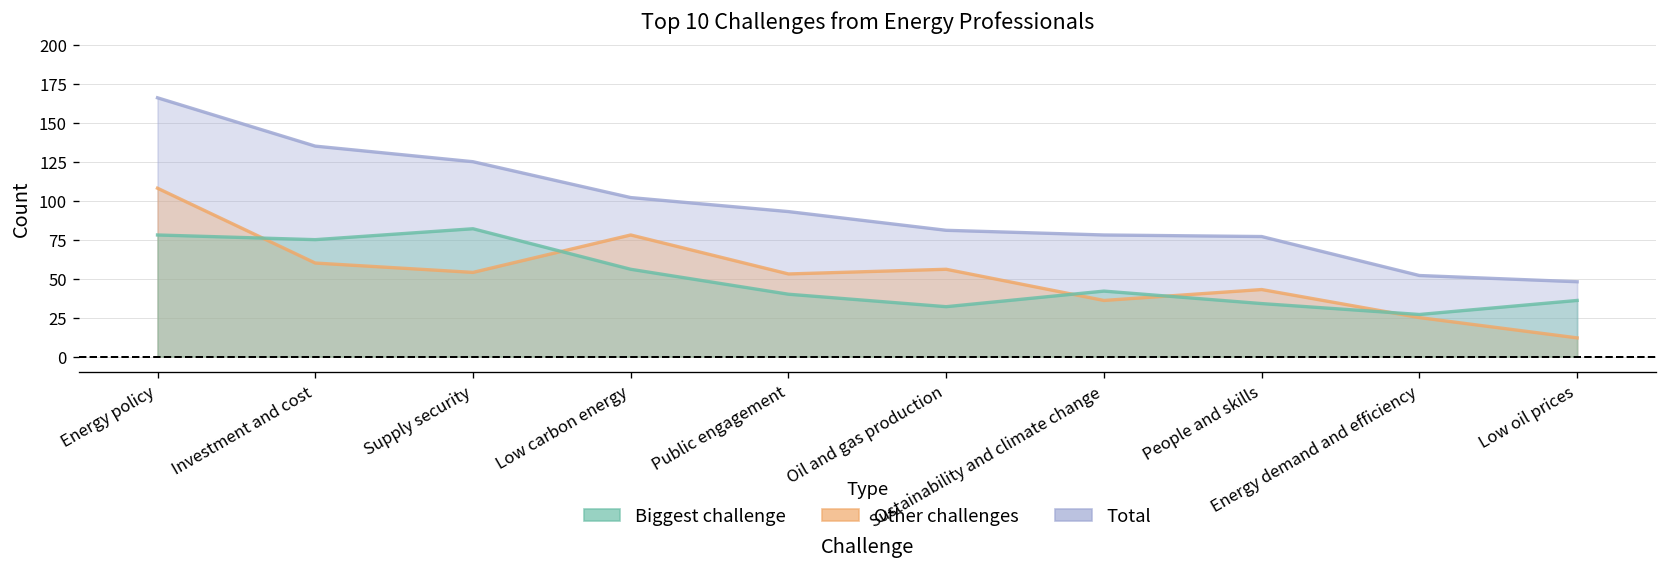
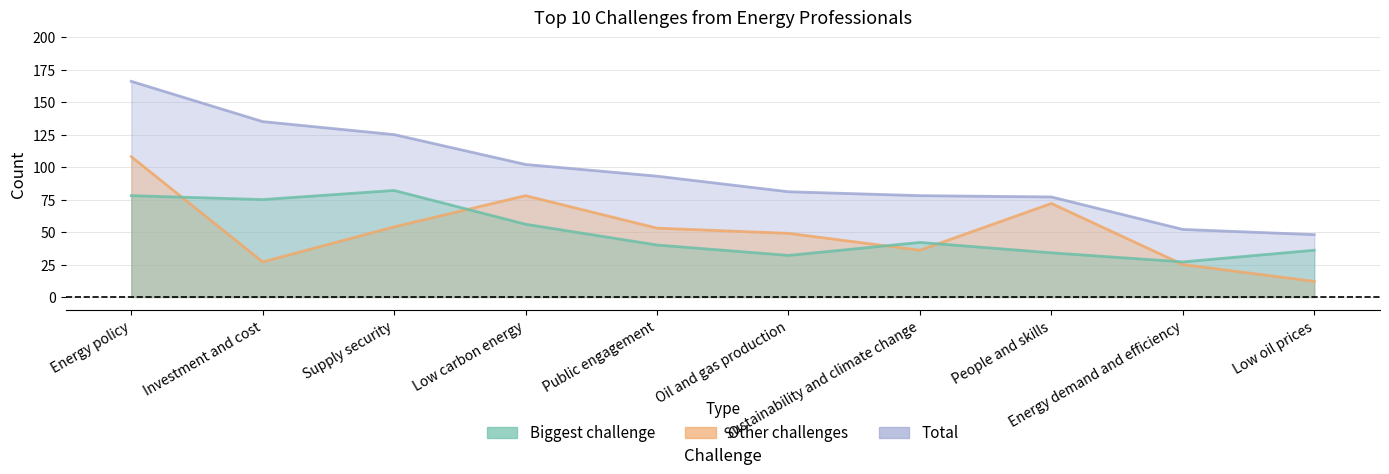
Other challenges, Investment and cost: 60 -> 27
Other challenges, Oil and gas production: 56 -> 49
Other challenges, People and skills: 43 -> 72
